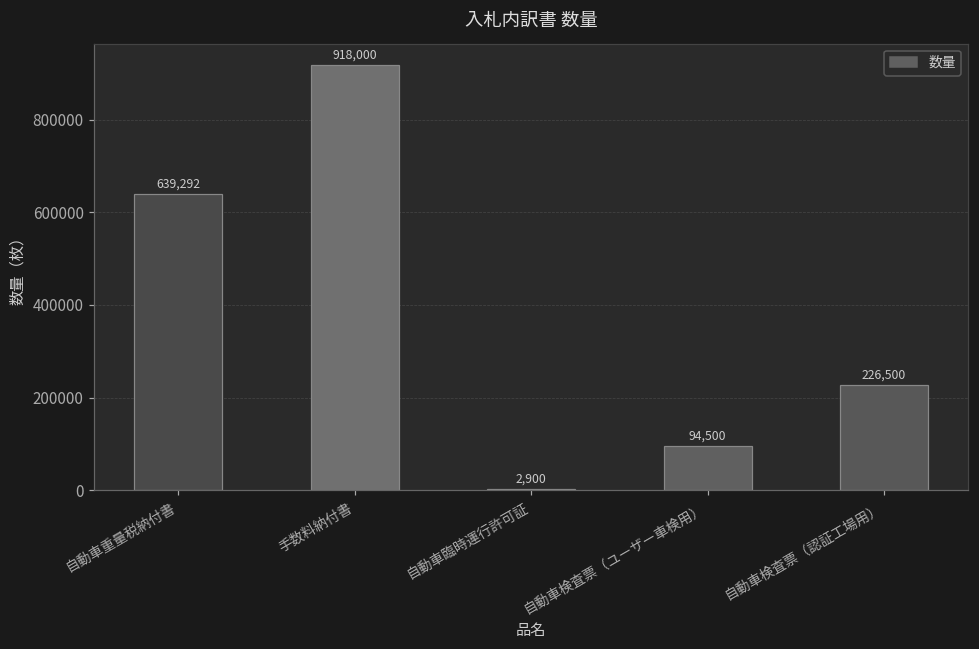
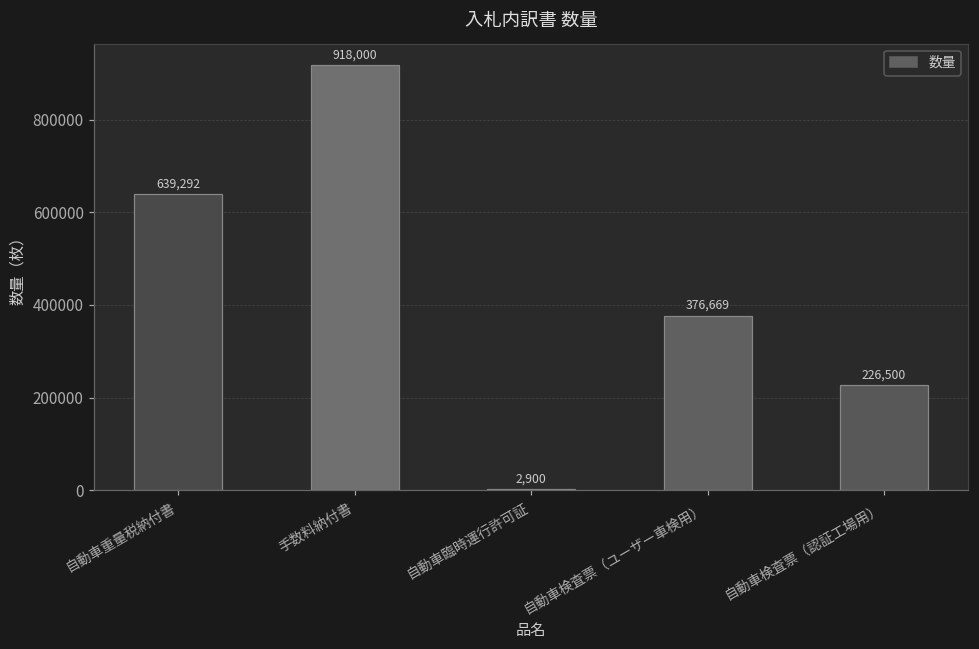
自動車検査票（ユーザー車検用）: 94,500 -> 376,669
